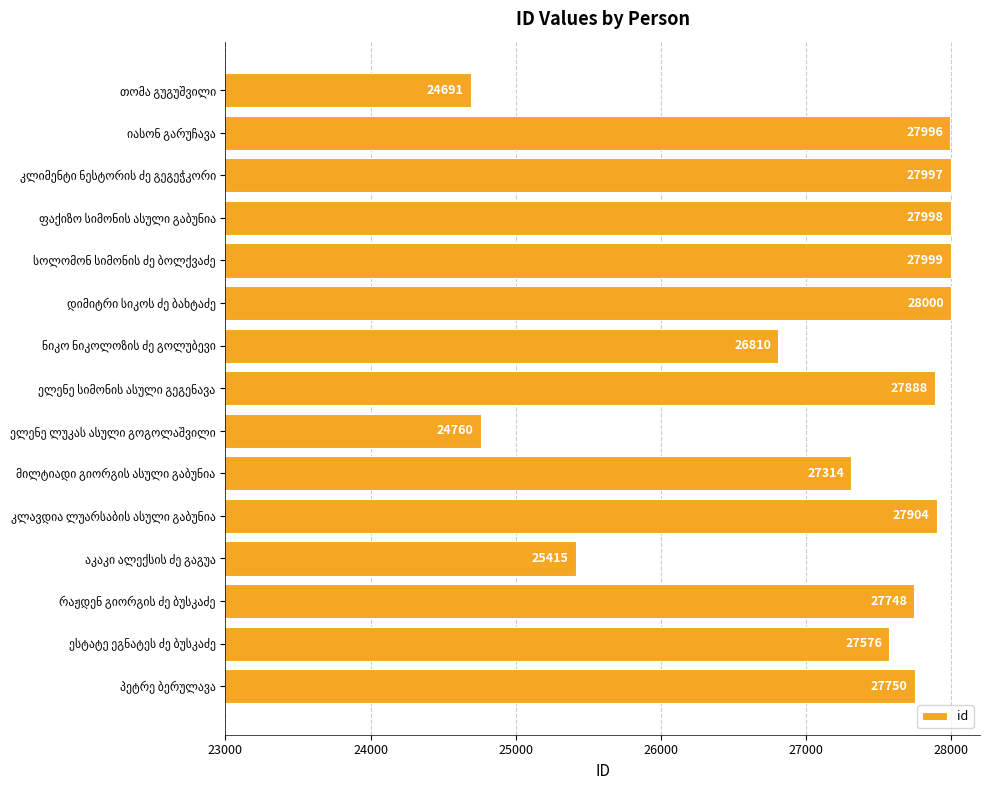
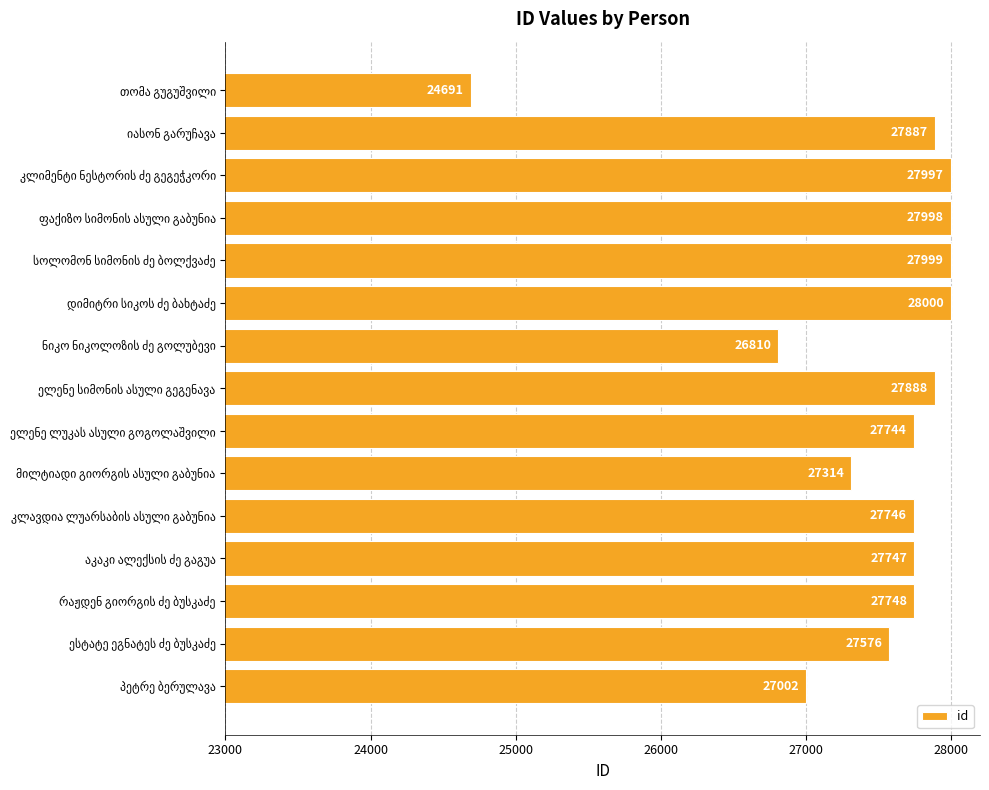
იასონ გარუჩავა: 27996 -> 27887
ელენე ლუკას ასული გოგოლაშვილი: 24760 -> 27744
კლავდია ლუარსაბის ასული გაბუნია: 27904 -> 27746
აკაკი ალექსის ძე გაგუა: 25415 -> 27747
პეტრე ბერულავა: 27750 -> 27002
